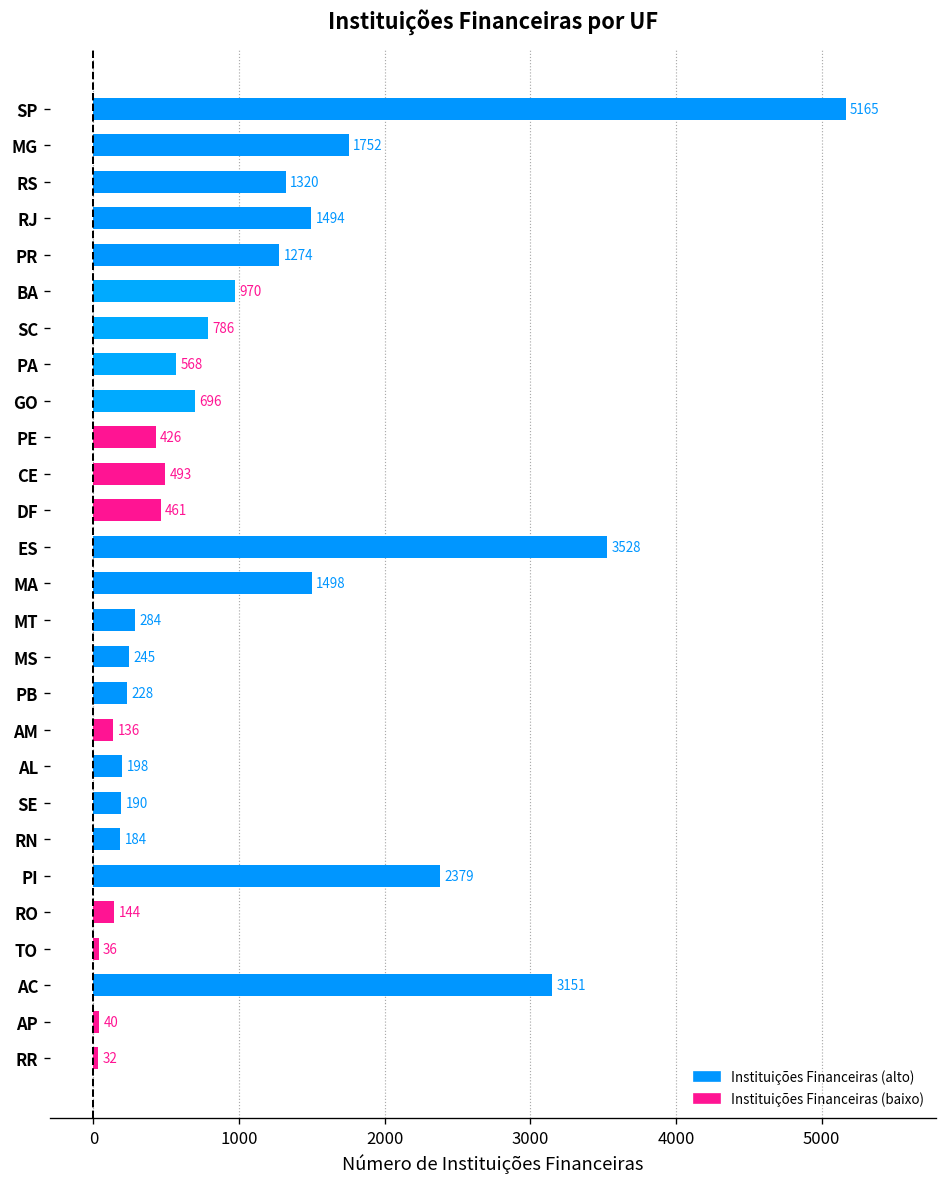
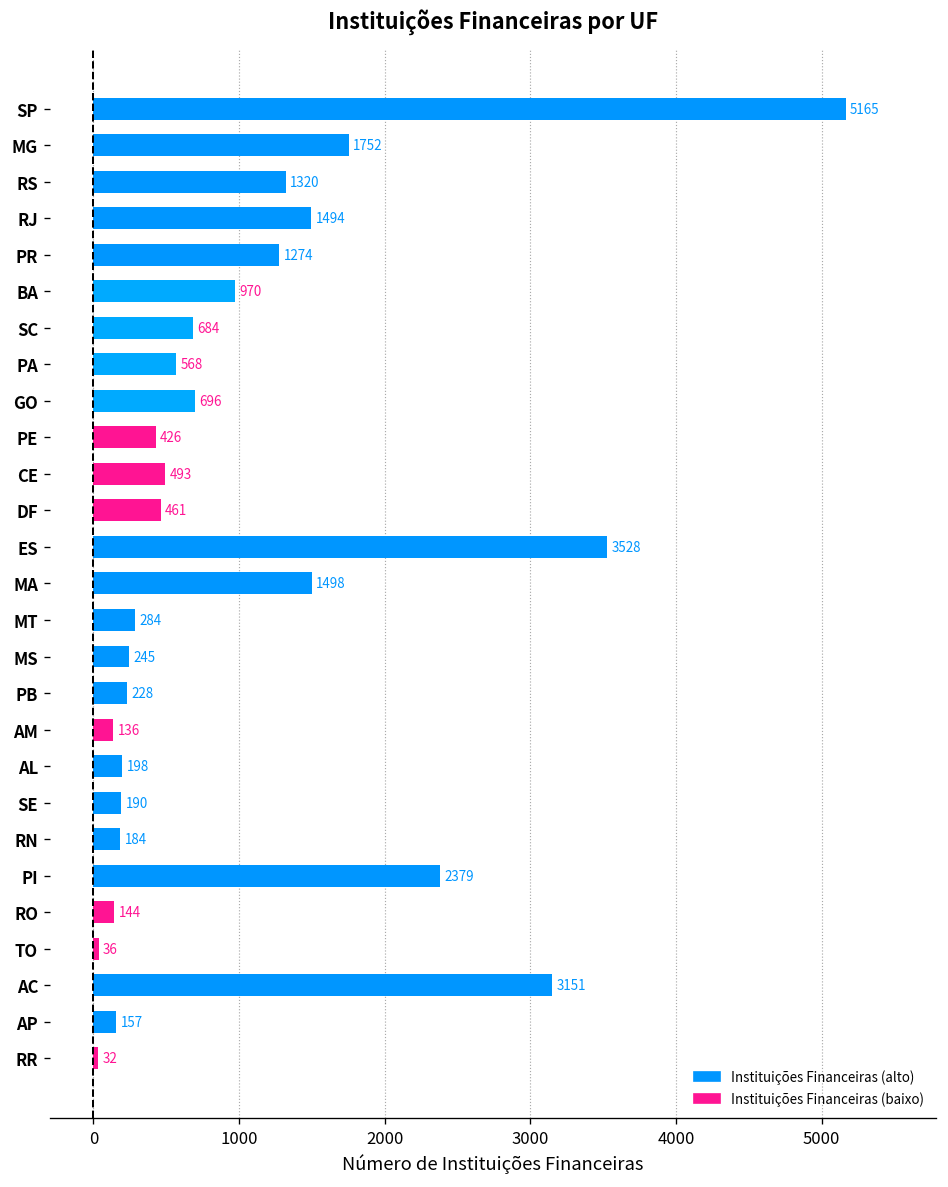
SC: 786 -> 684
AP: 40 -> 157
